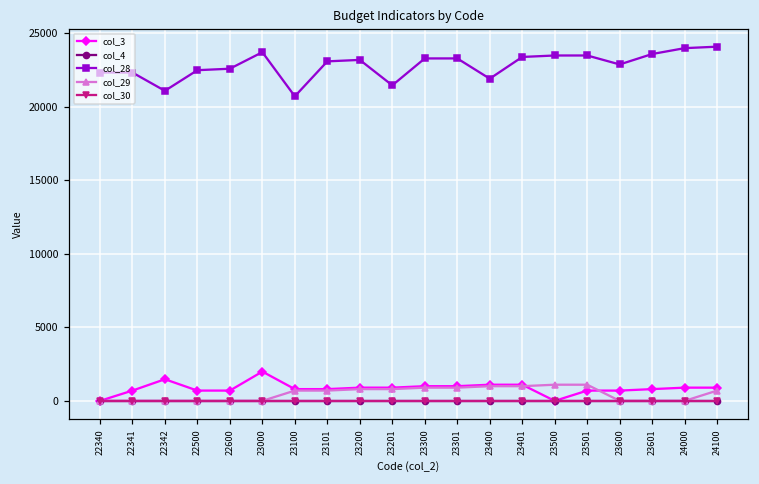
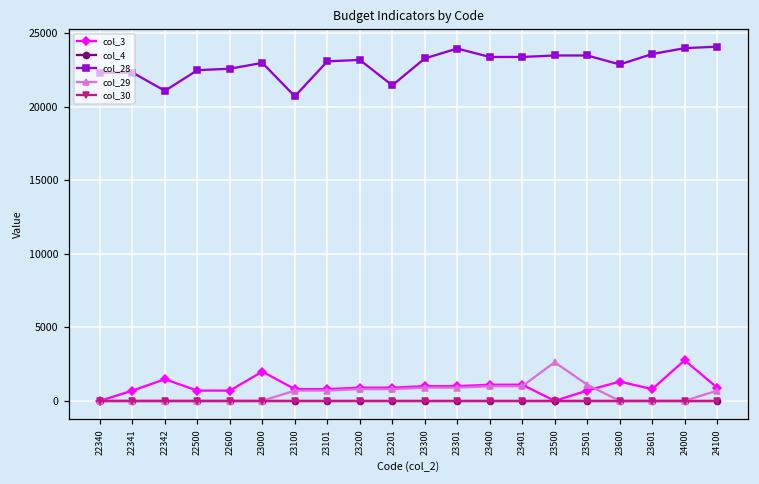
col_28, 23000: 23700 -> 23000
col_28, 23301: 23300 -> 24000
col_28, 23400: 21900 -> 23400
col_29, 23500: 1100 -> 2600
col_3, 23600: 700 -> 1300
col_3, 24000: 900 -> 2800
